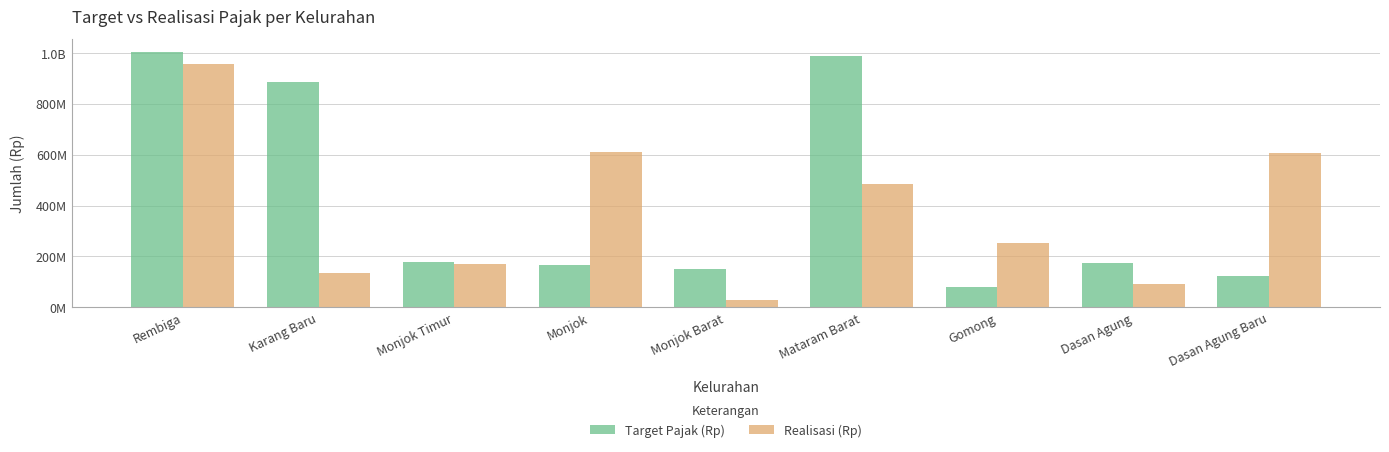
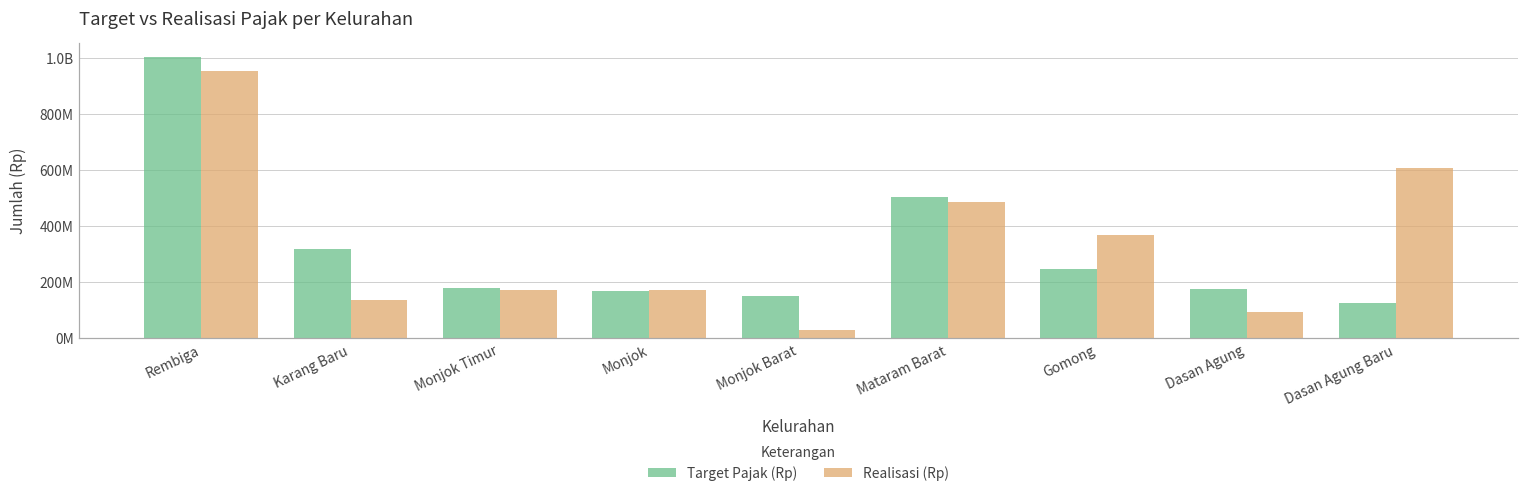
Target Pajak (Rp), Karang Baru: 890000000 -> 320000000
Realisasi (Rp), Monjok: 610000000 -> 170000000
Target Pajak (Rp), Mataram Barat: 990000000 -> 500000000
Target Pajak (Rp), Gomong: 80000000 -> 250000000
Realisasi (Rp), Gomong: 250000000 -> 370000000
